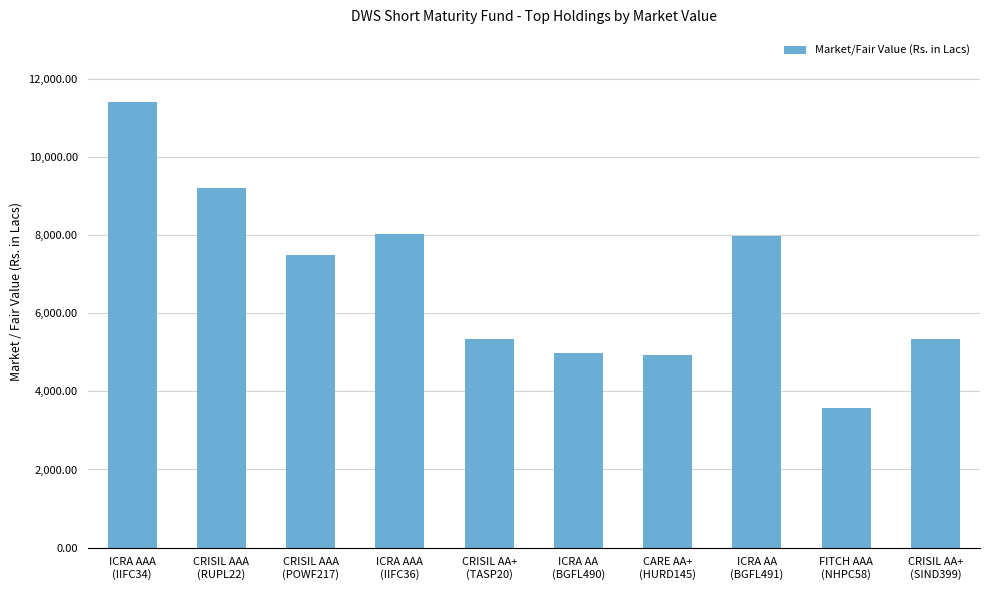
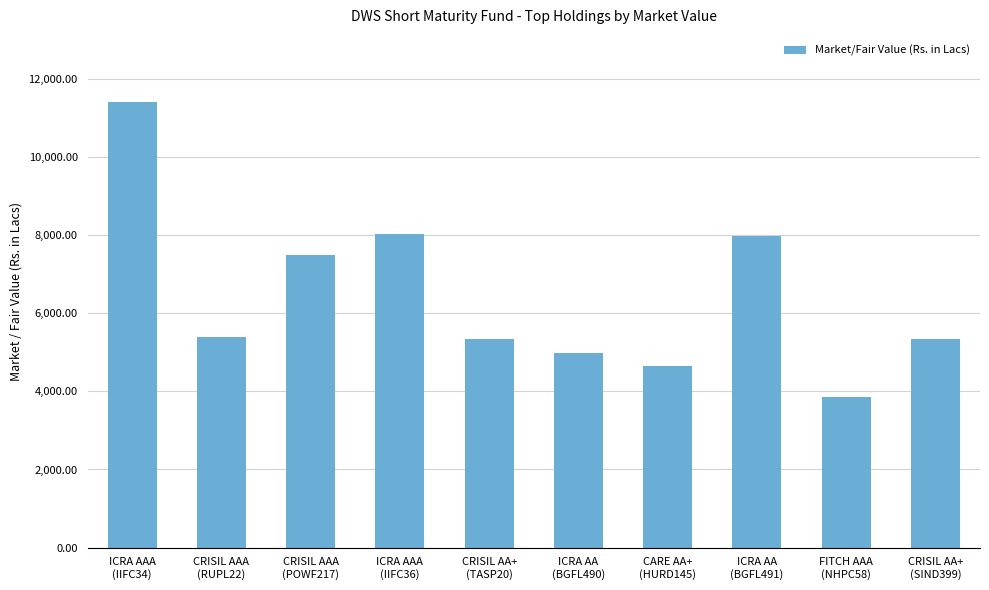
CRISIL AAA (RUPL22): 9,200 -> 5,400
CARE AA+ (HURD145): 4,900 -> 4,600
FITCH AAA (NHPC58): 3,600 -> 3,900
